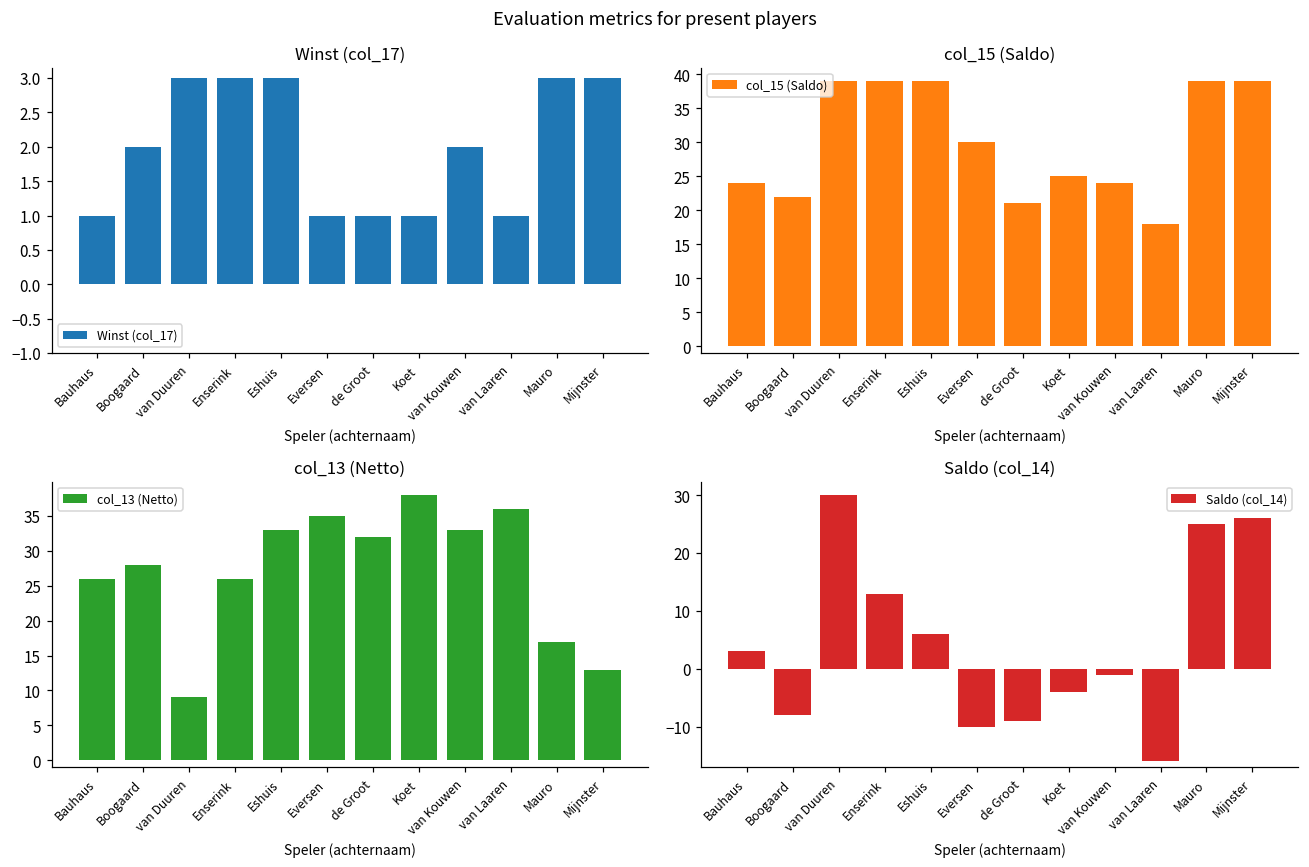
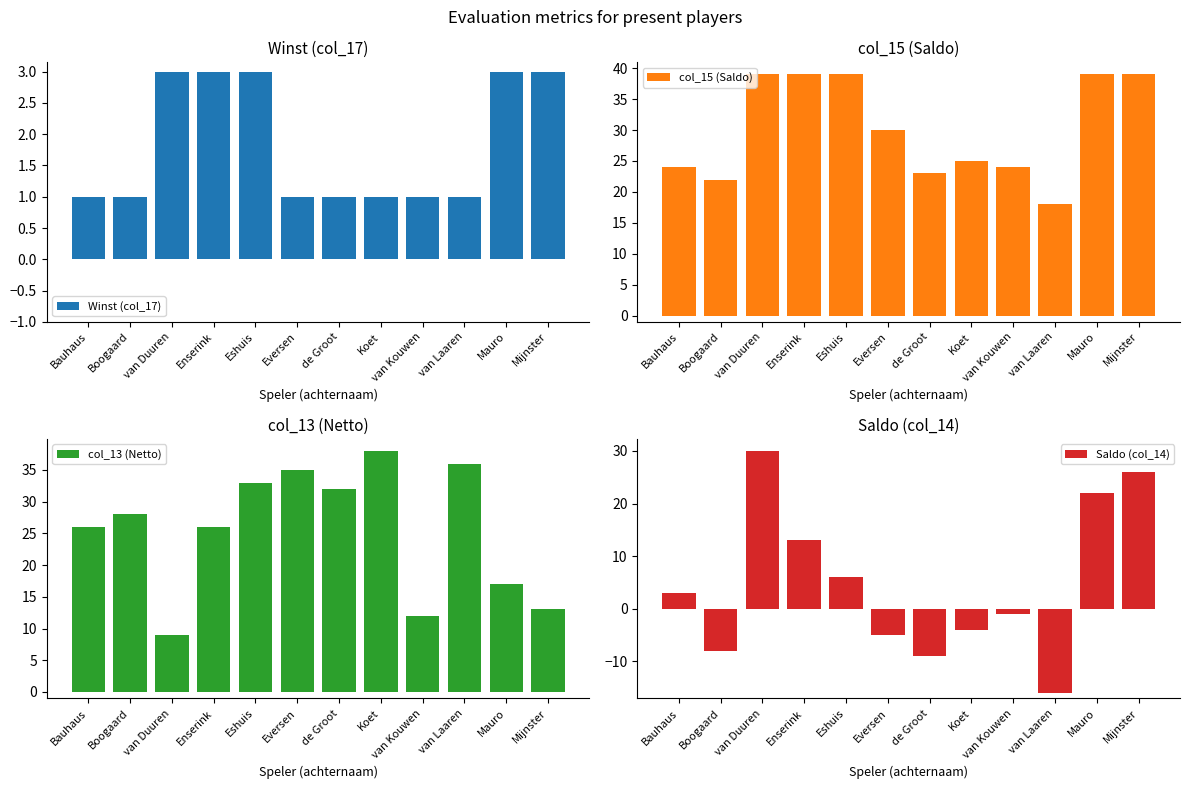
Winst (col_17), Boogaard: 2 -> 1
Winst (col_17), van Kouwen: 2 -> 1
col_15 (Saldo), de Groot: 21 -> 23
col_13 (Netto), van Kouwen: 33 -> 12
Saldo (col_14), Eversen: -10 -> -5
Saldo (col_14), Mauro: 25 -> 22
